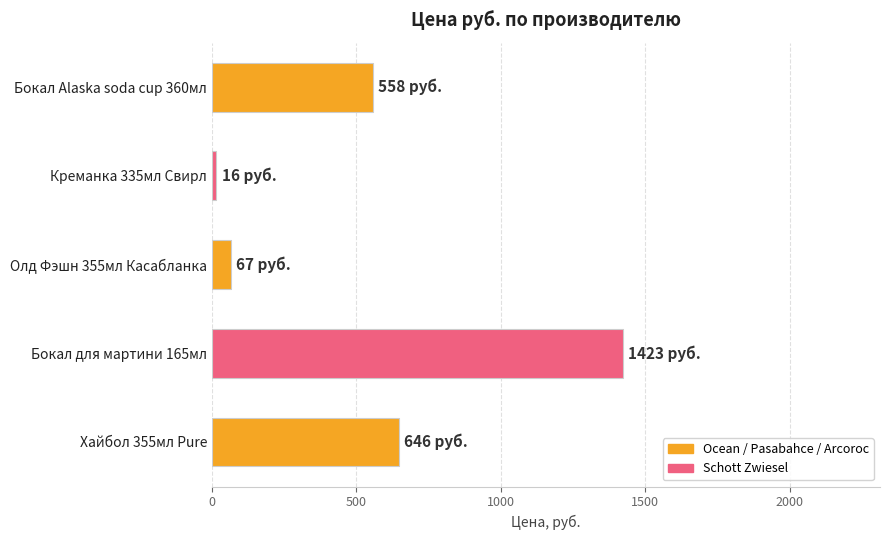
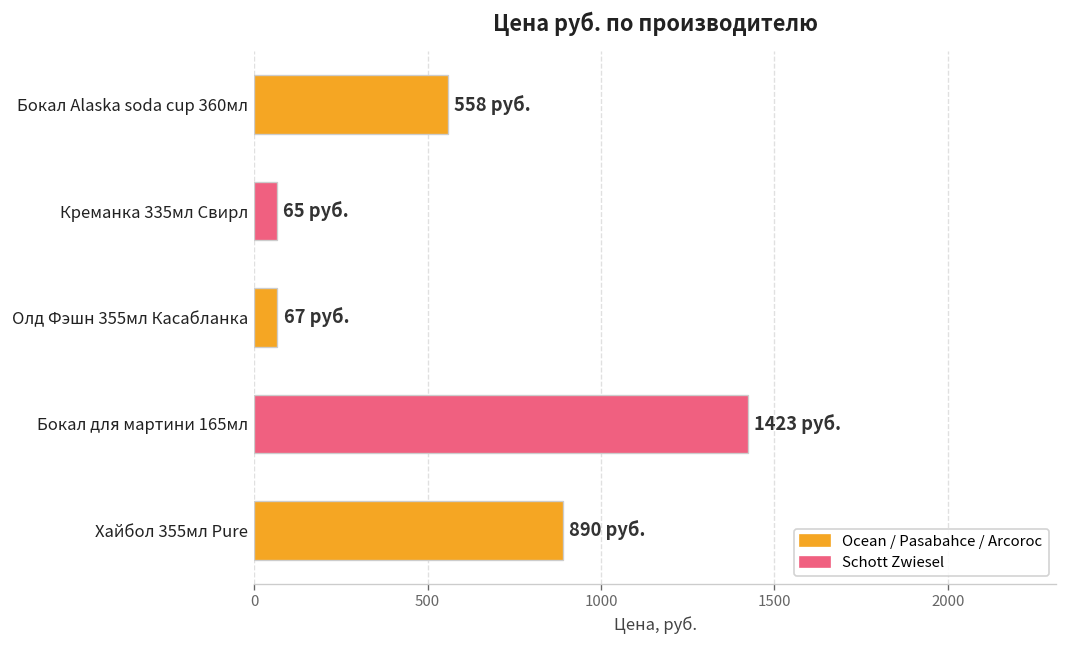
Креманка 335мл Свирл: 16 -> 65
Хайбол 355мл Pure: 646 -> 890
